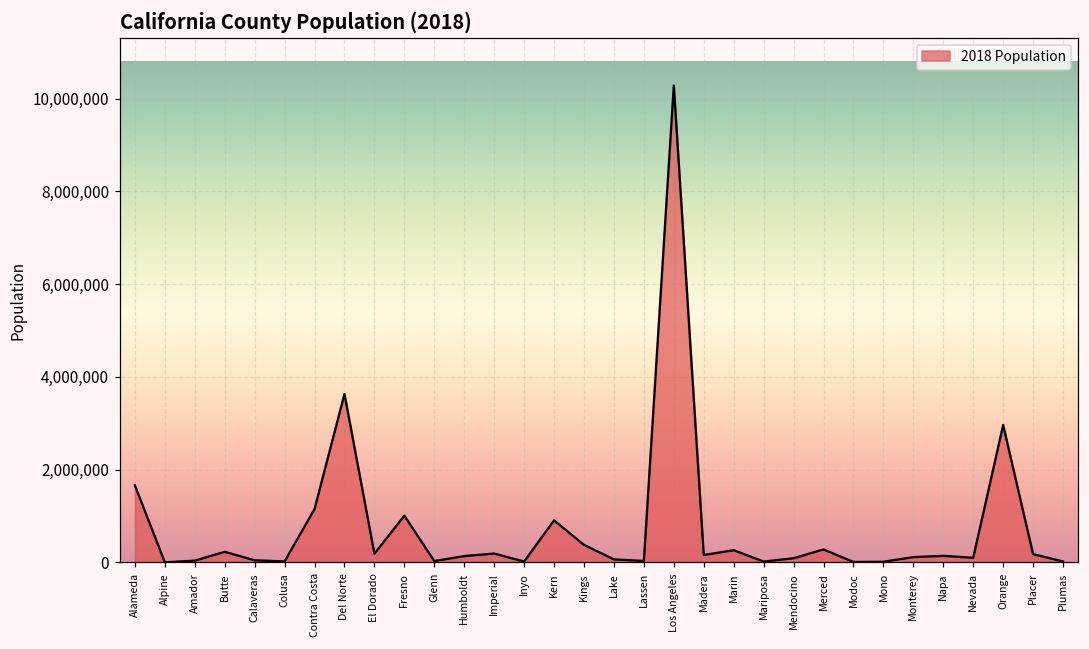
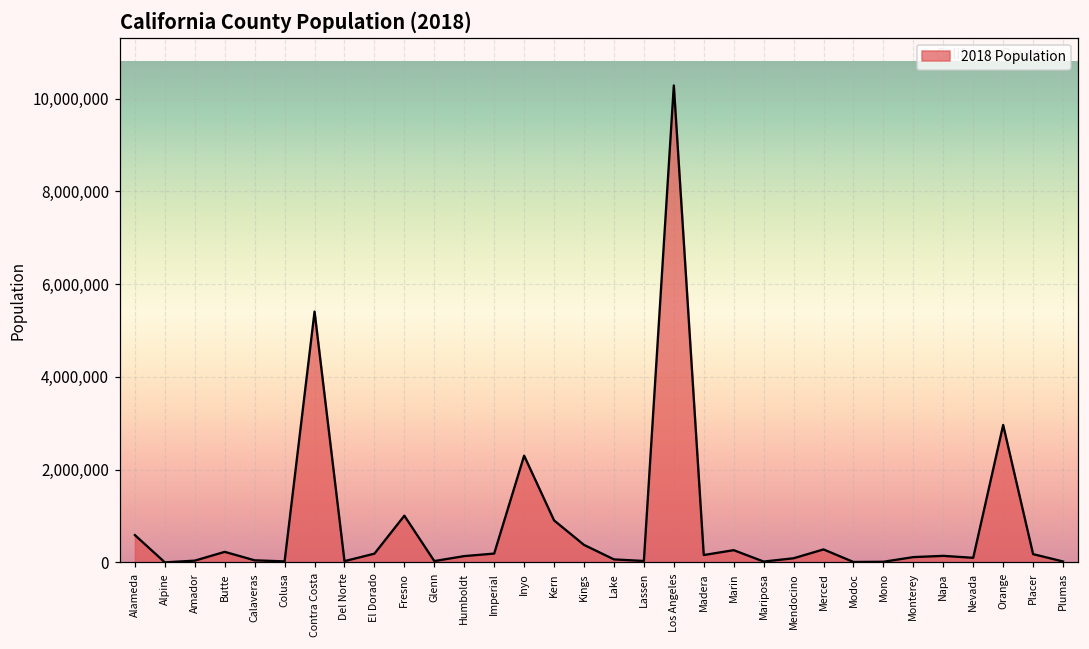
Alameda: 1,700,000 -> 600,000
Contra Costa: 1,100,000 -> 5,400,000
Del Norte: 3,600,000 -> 0
Inyo: 0 -> 2,300,000
